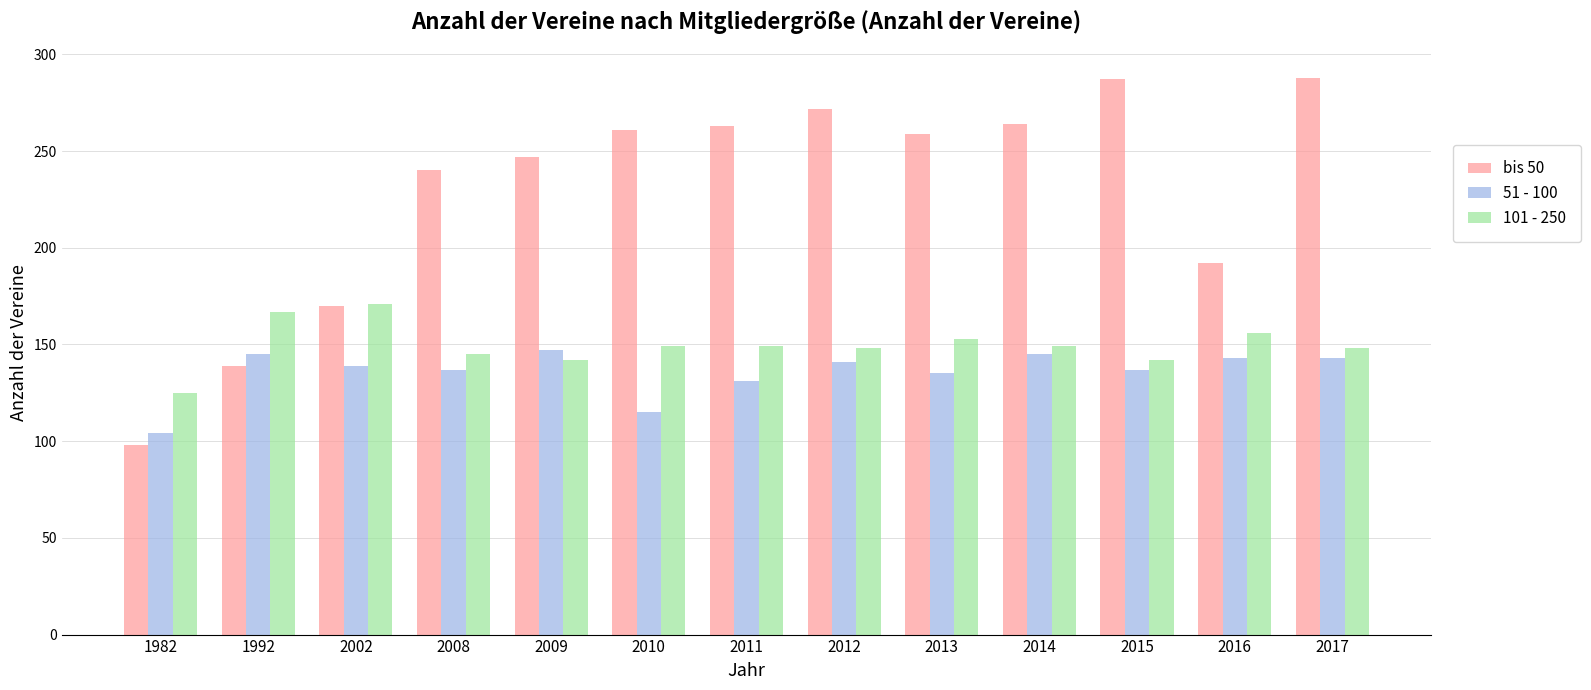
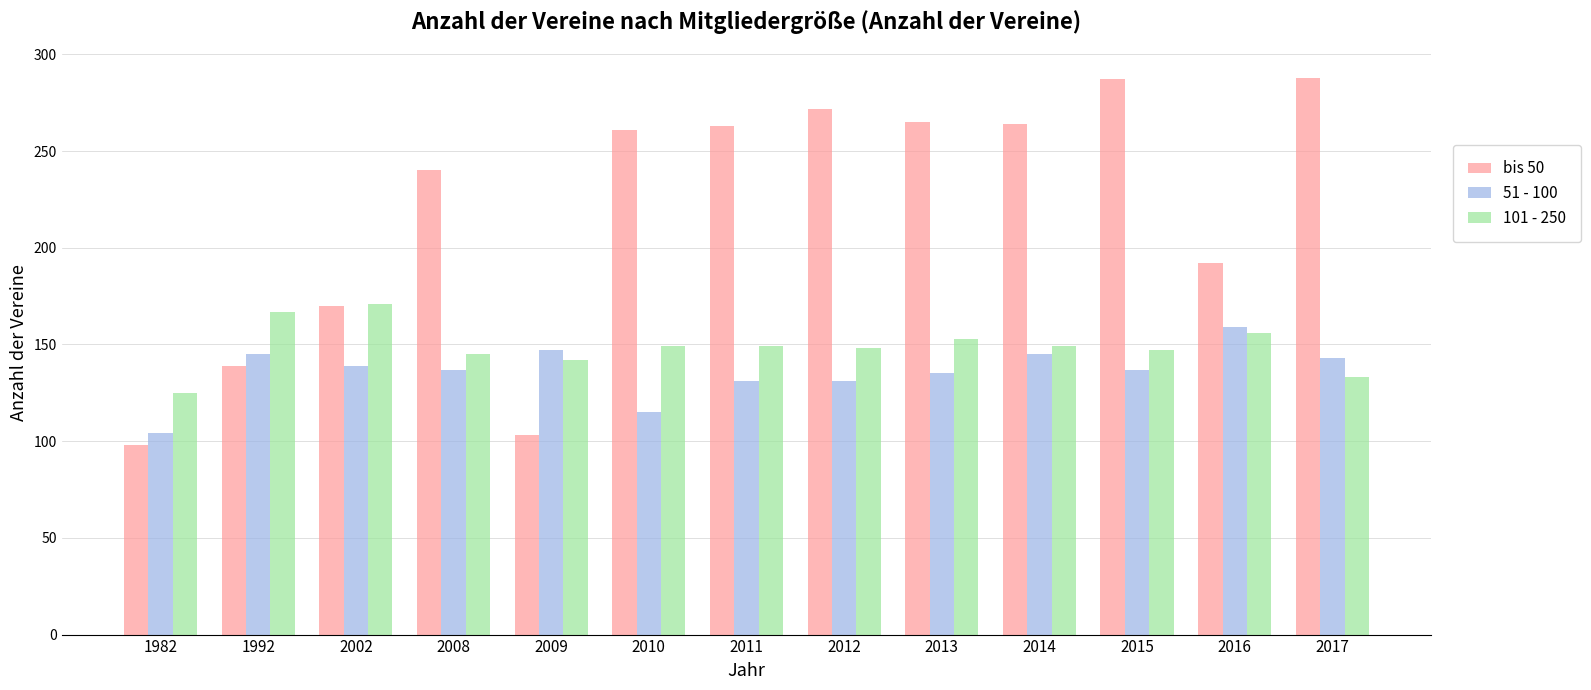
bis 50, 2009: 247 -> 103
51 - 100, 2012: 141 -> 131
bis 50, 2013: 259 -> 265
101 - 250, 2015: 142 -> 147
51 - 100, 2016: 143 -> 159
101 - 250, 2017: 148 -> 133
